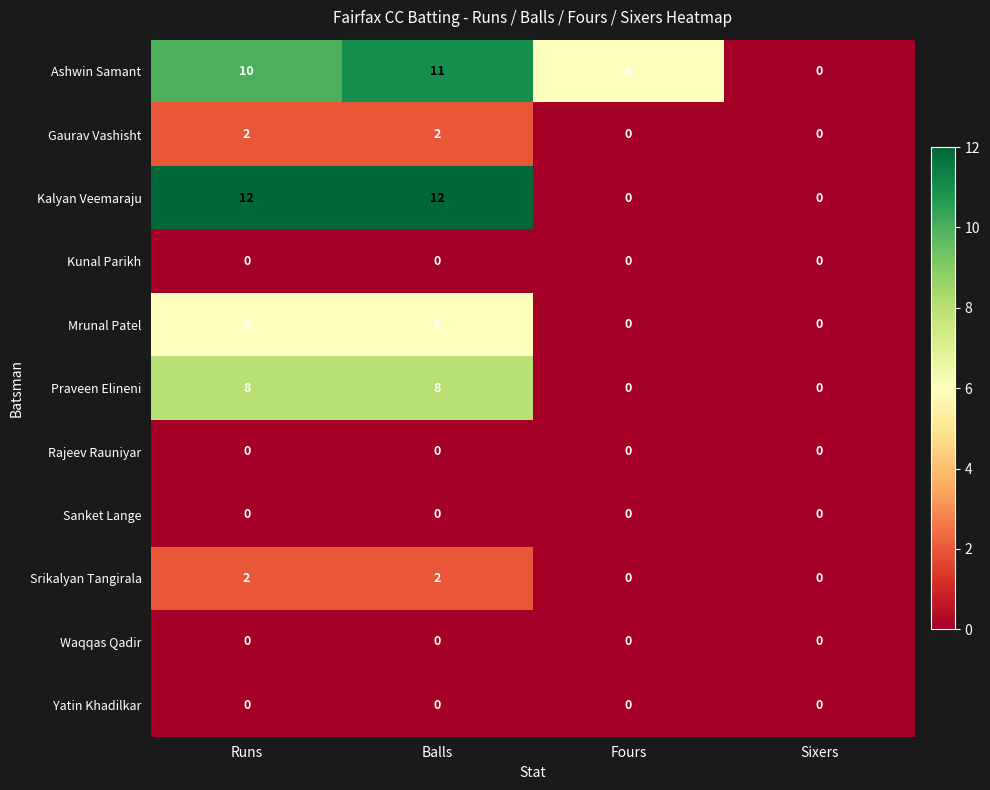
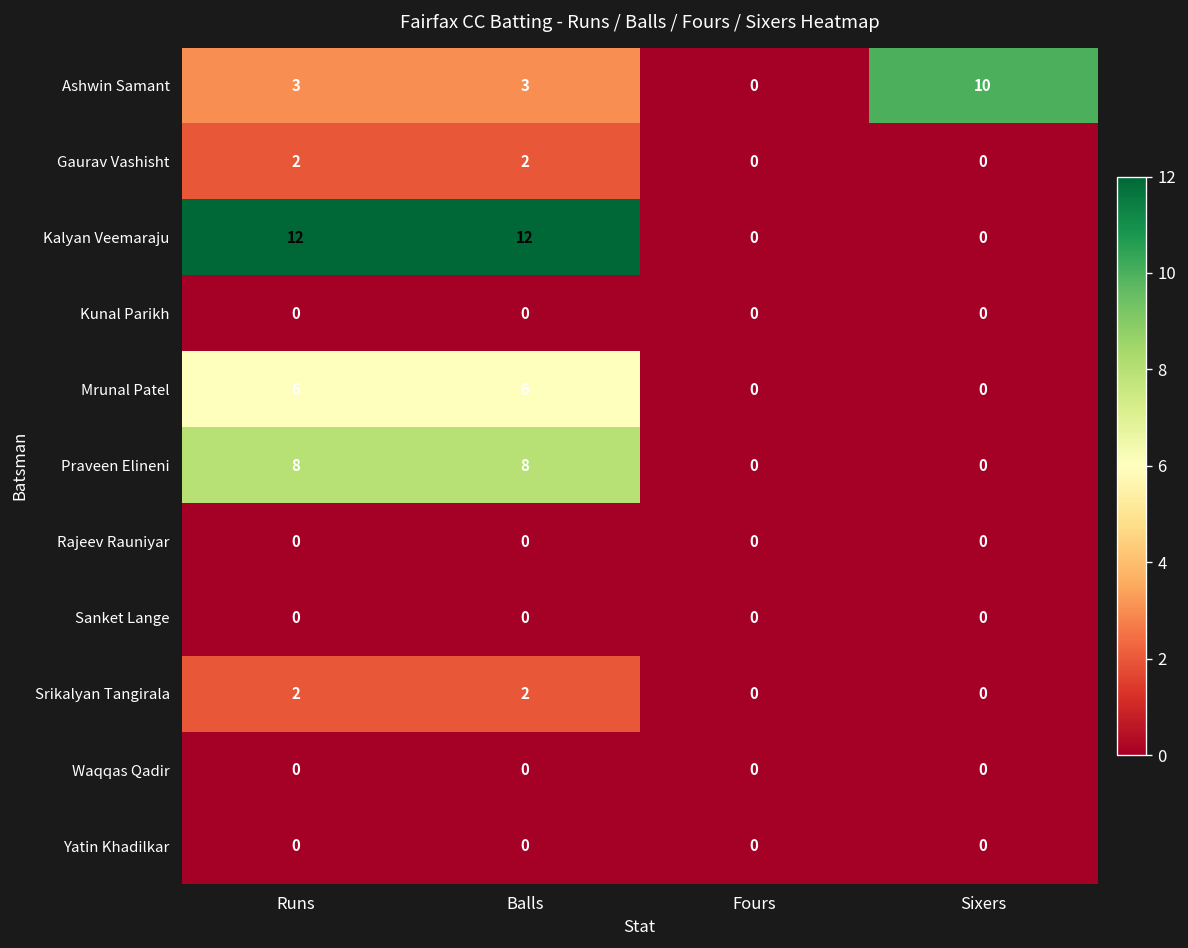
Ashwin Samant, Runs: 10 -> 3
Ashwin Samant, Balls: 11 -> 3
Ashwin Samant, Fours: 6 -> 0
Ashwin Samant, Sixers: 0 -> 10
